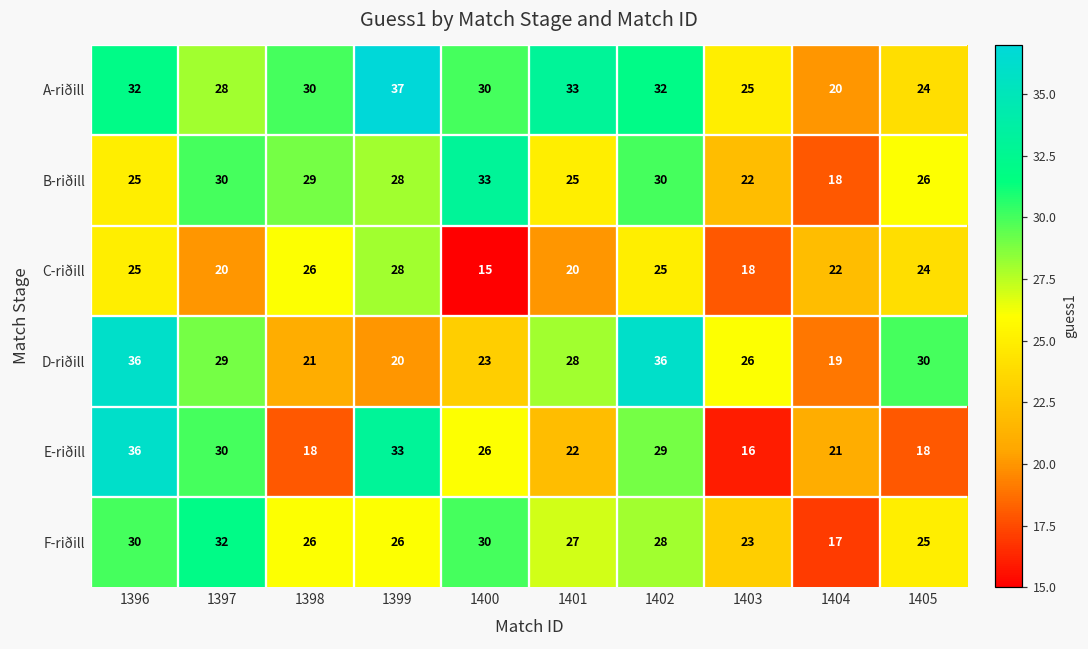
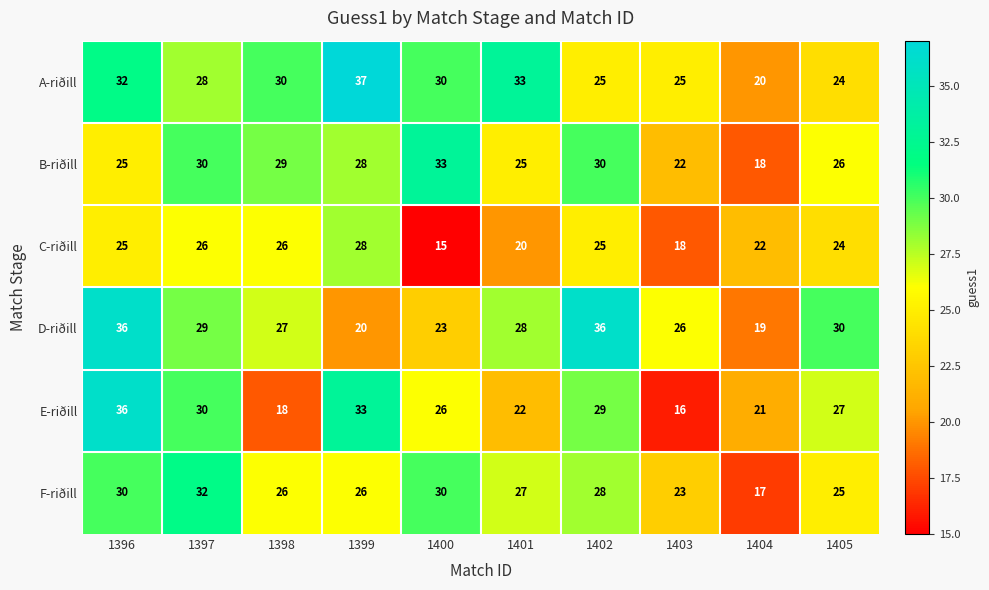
A-riðill, 1402: 32 -> 25
C-riðill, 1397: 20 -> 26
D-riðill, 1398: 21 -> 27
E-riðill, 1405: 18 -> 27
